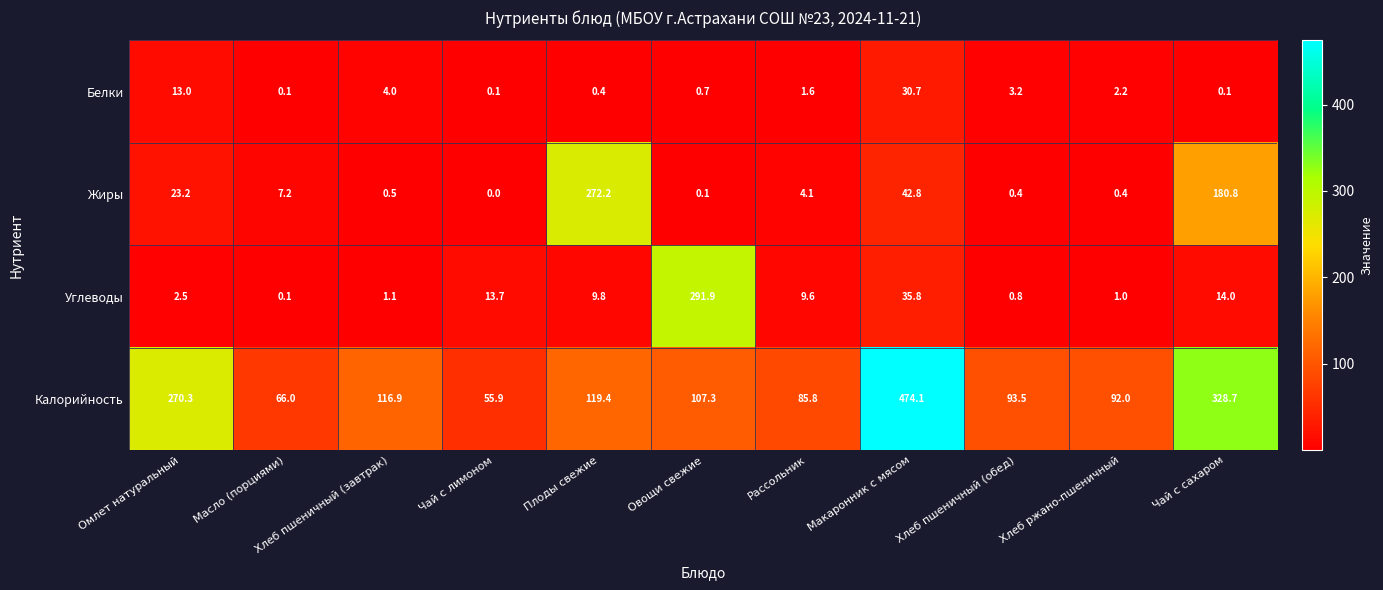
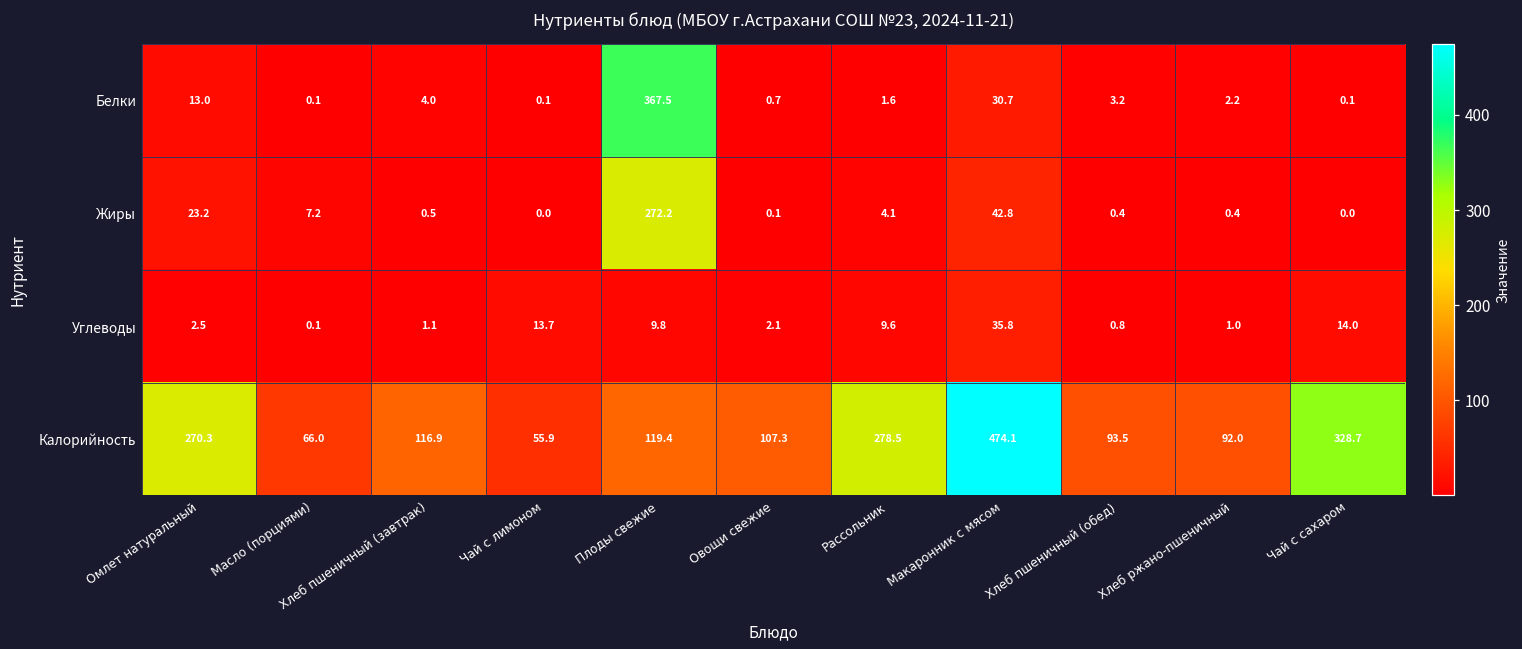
Белки, Плоды свежие: 0.4 -> 367.5
Жиры, Чай с сахаром: 180.8 -> 0.0
Углеводы, Овощи свежие: 291.9 -> 2.1
Калорийность, Рассольник: 85.8 -> 278.5
